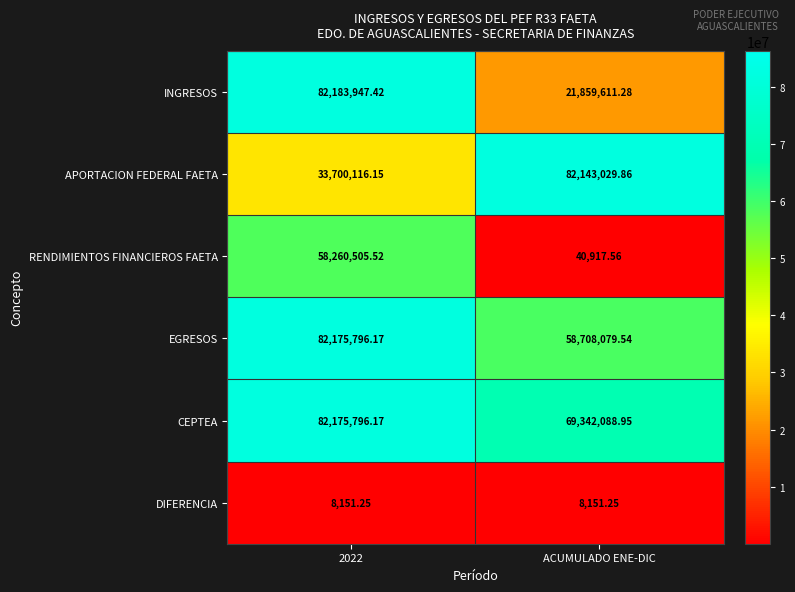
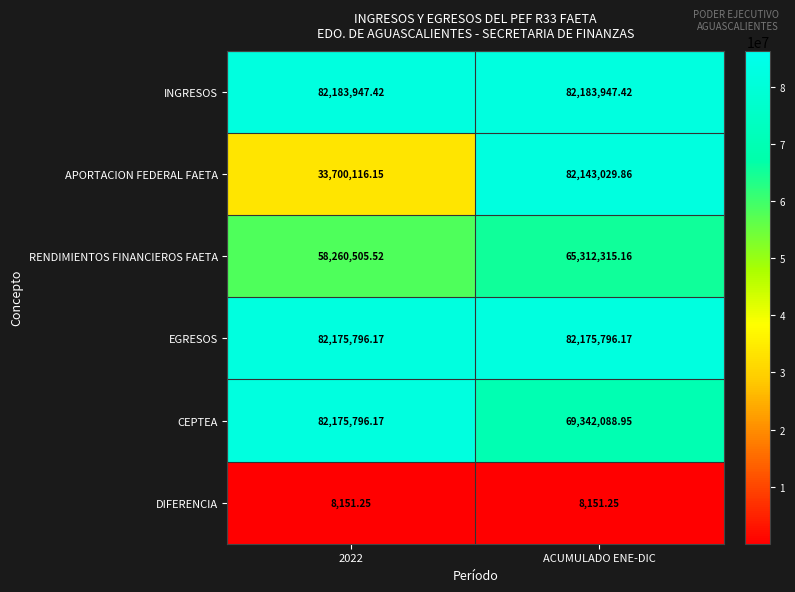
INGRESOS, ACUMULADO ENE-DIC: 21,859,611.28 -> 82,183,947.42
RENDIMIENTOS FINANCIEROS FAETA, ACUMULADO ENE-DIC: 40,917.56 -> 65,312,315.16
EGRESOS, ACUMULADO ENE-DIC: 58,708,079.54 -> 82,175,796.17
